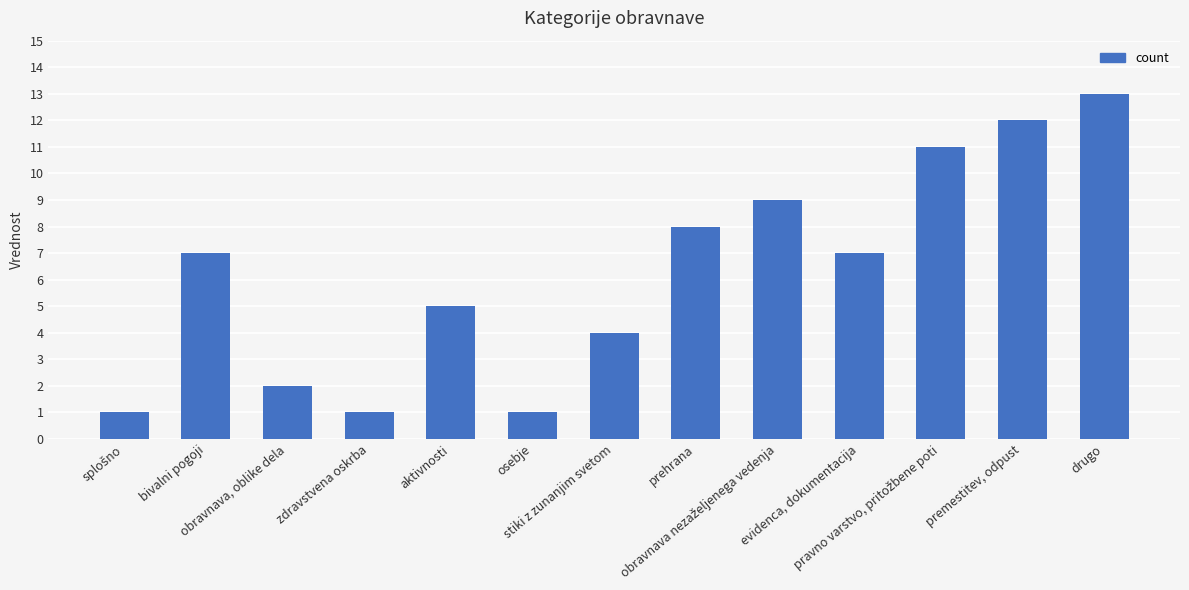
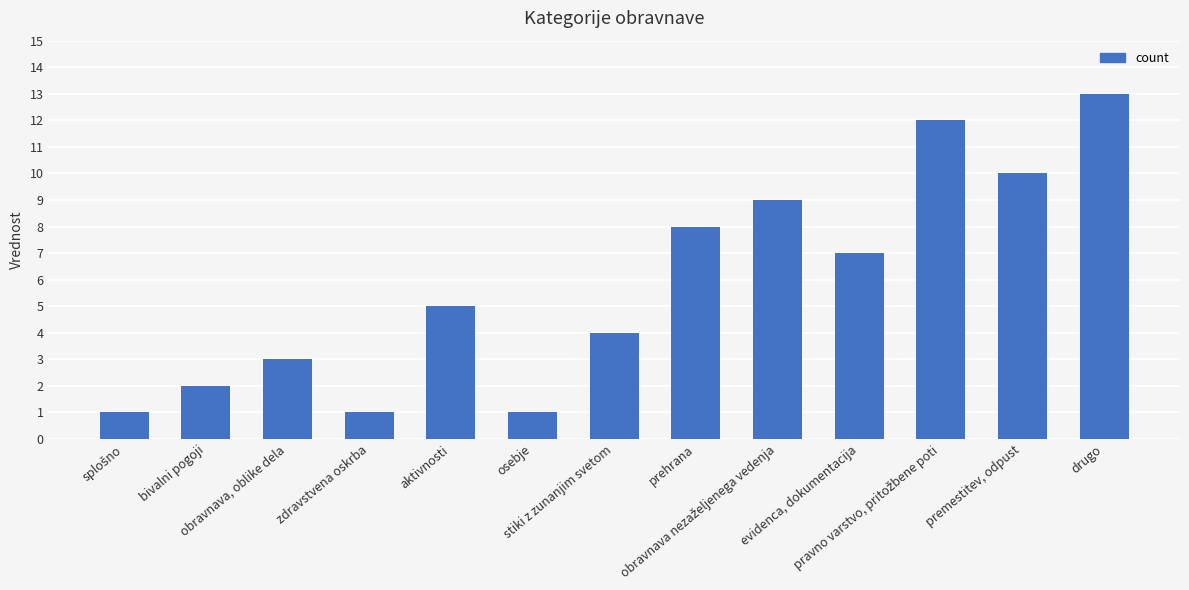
bivalni pogoji: 7 -> 2
obravnava, oblike dela: 2 -> 3
pravno varstvo, pritožbene poti: 11 -> 12
premestitev, odpust: 12 -> 10
